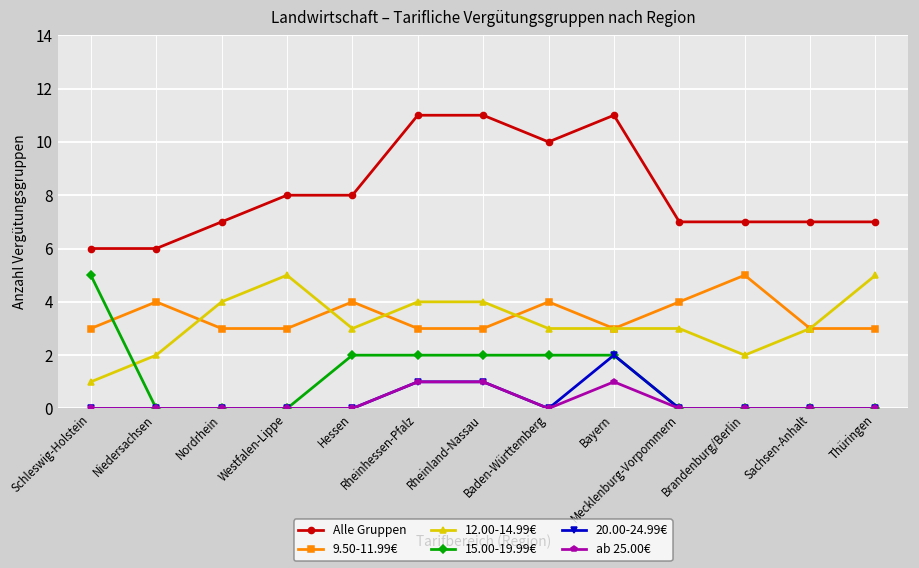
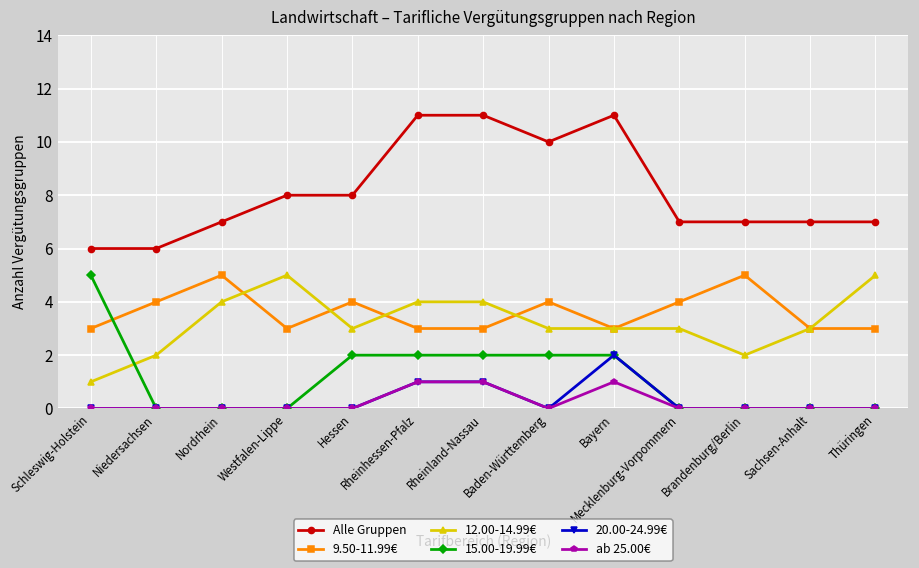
9.50-11.99€, Nordrhein: 3 -> 5
